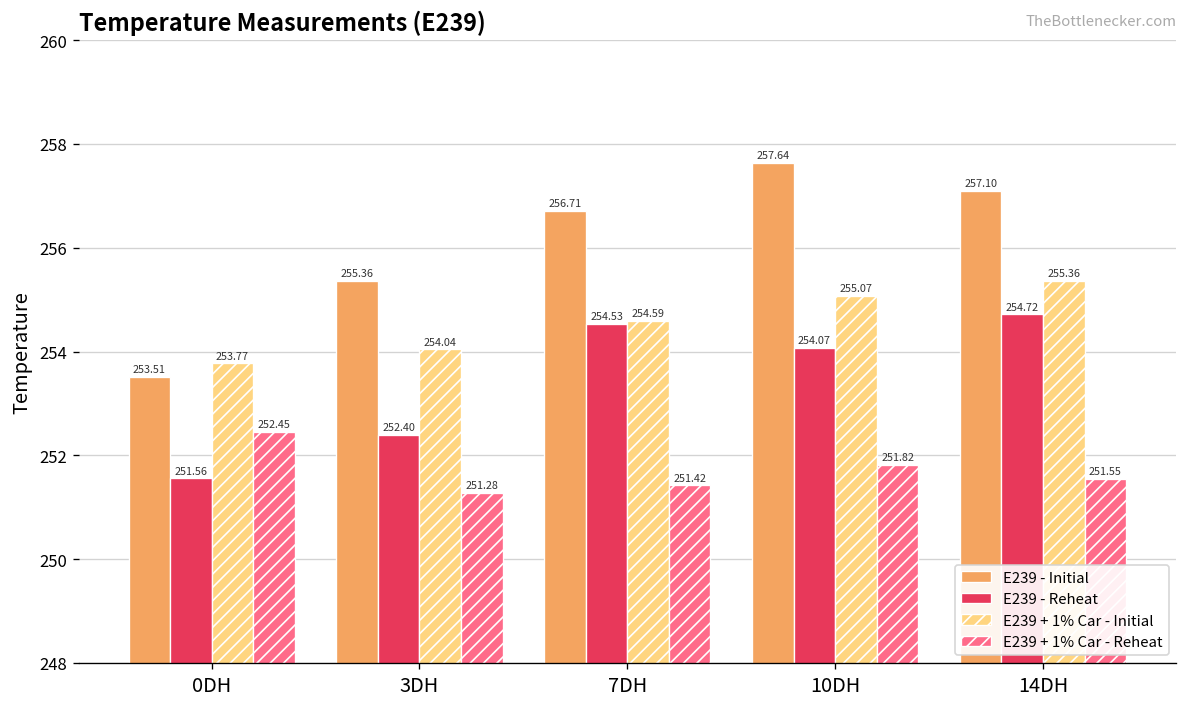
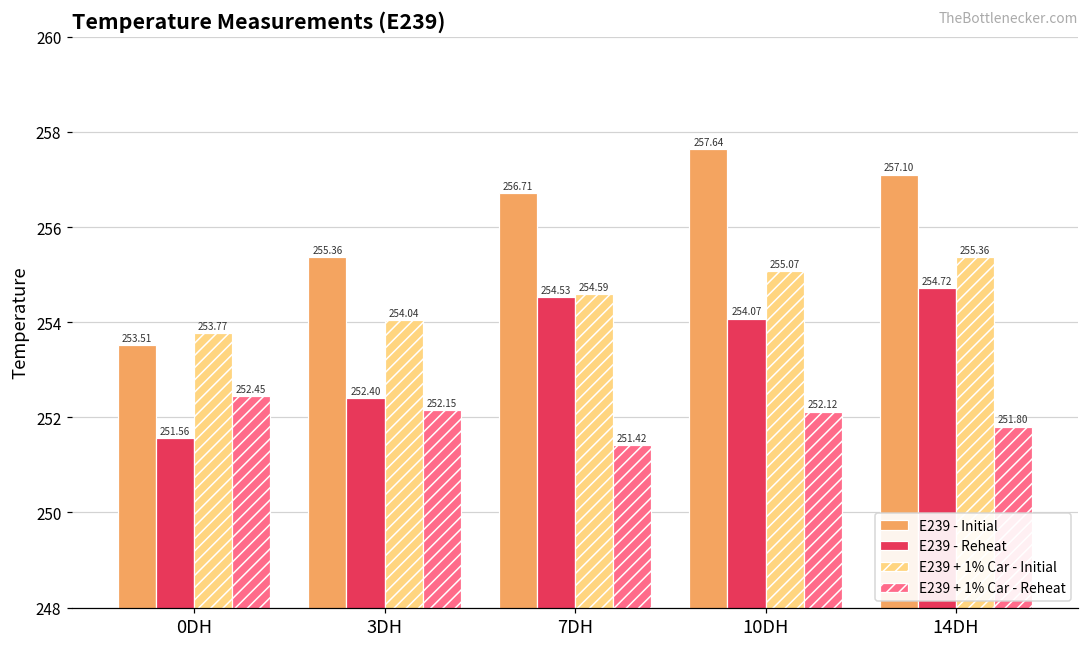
E239 + 1% Car - Reheat, 3DH: 251.28 -> 252.15
E239 + 1% Car - Reheat, 10DH: 251.82 -> 252.12
E239 + 1% Car - Reheat, 14DH: 251.55 -> 251.80
